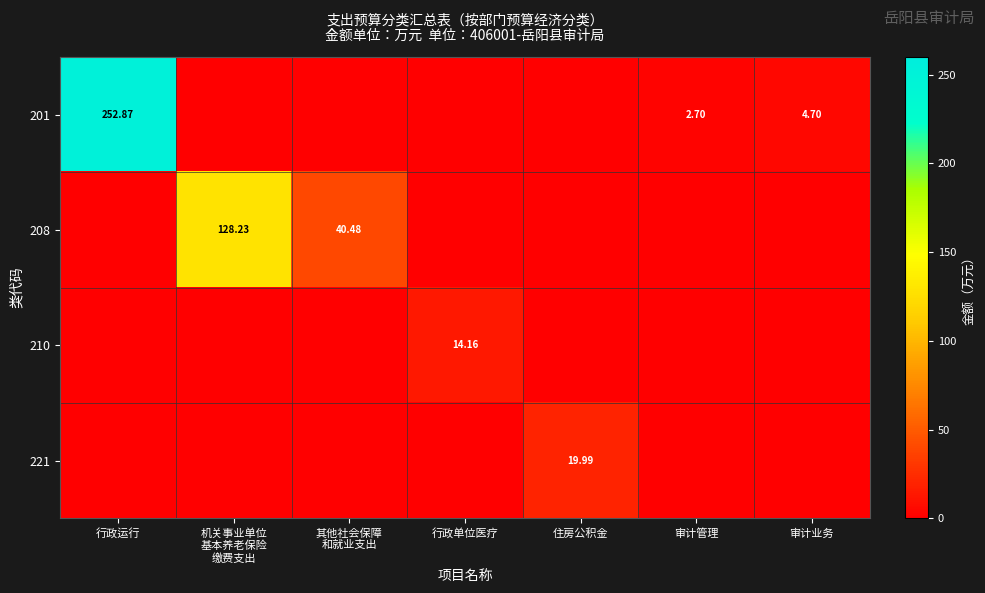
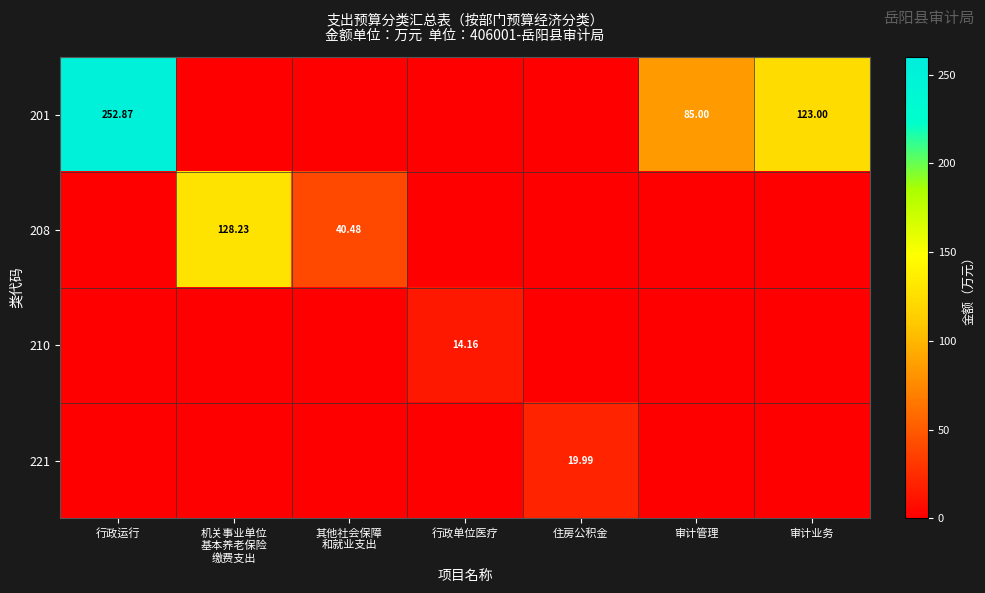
201, 审计管理: 2.70 -> 85.00
201, 审计业务: 4.70 -> 123.00
